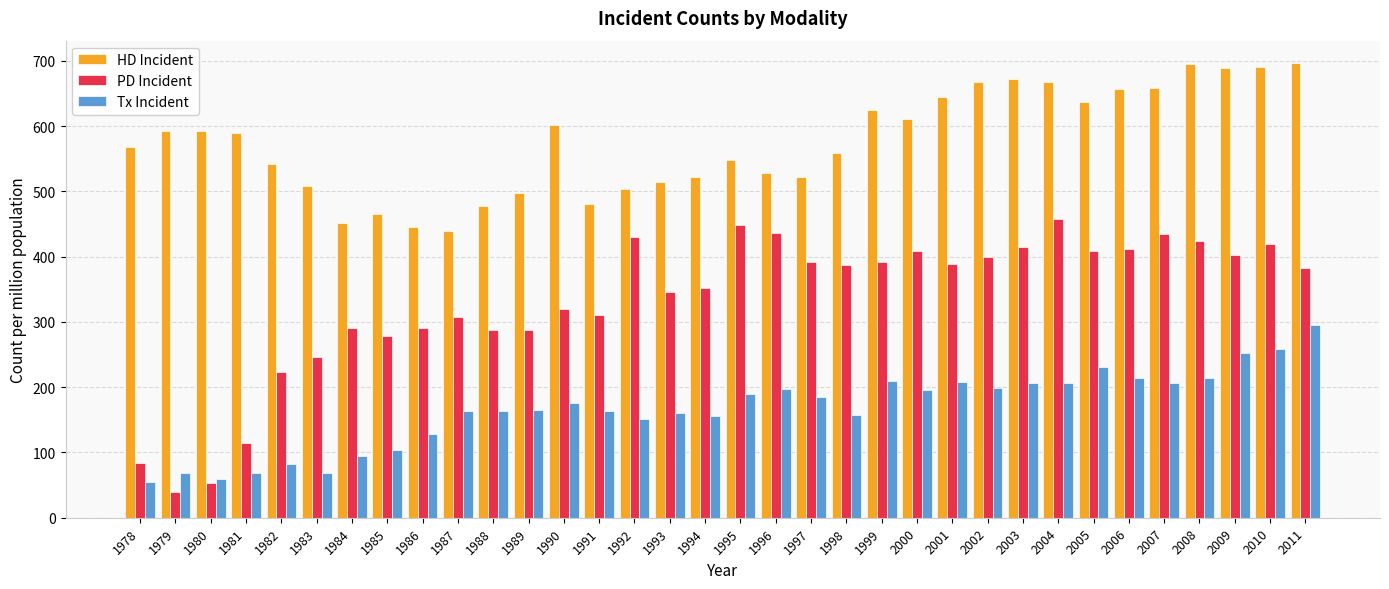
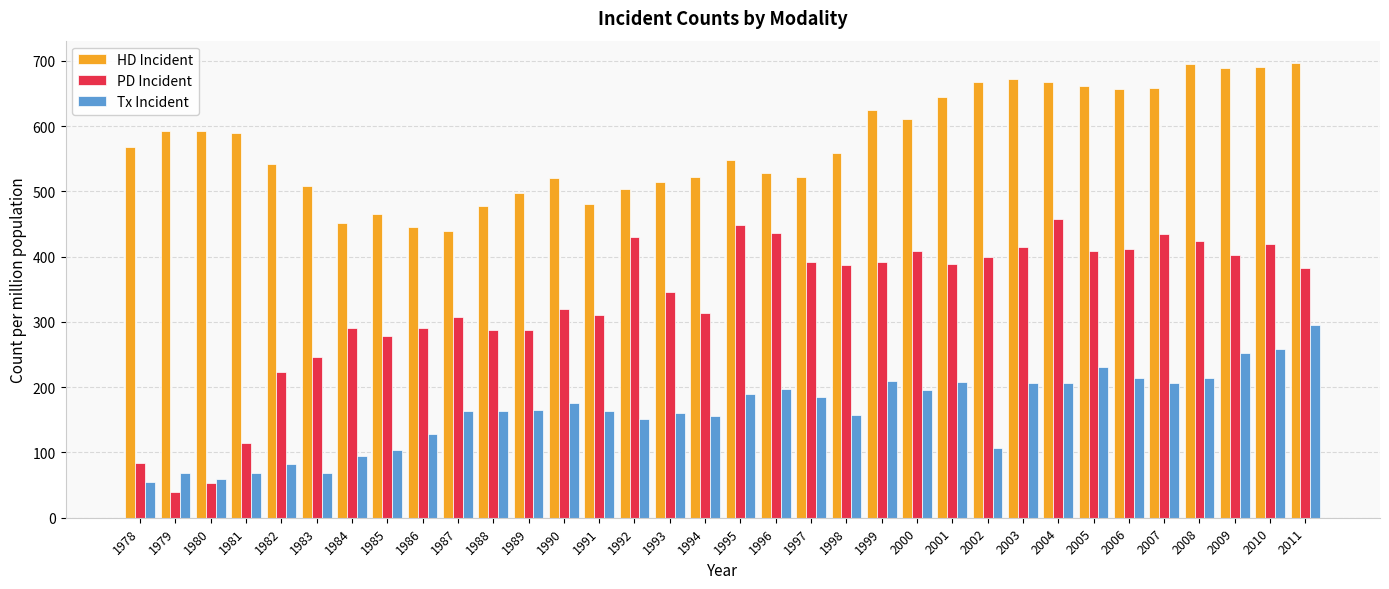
HD Incident, 1990: 600 -> 520
PD Incident, 1994: 350 -> 310
Tx Incident, 2002: 200 -> 110
HD Incident, 2005: 640 -> 660
